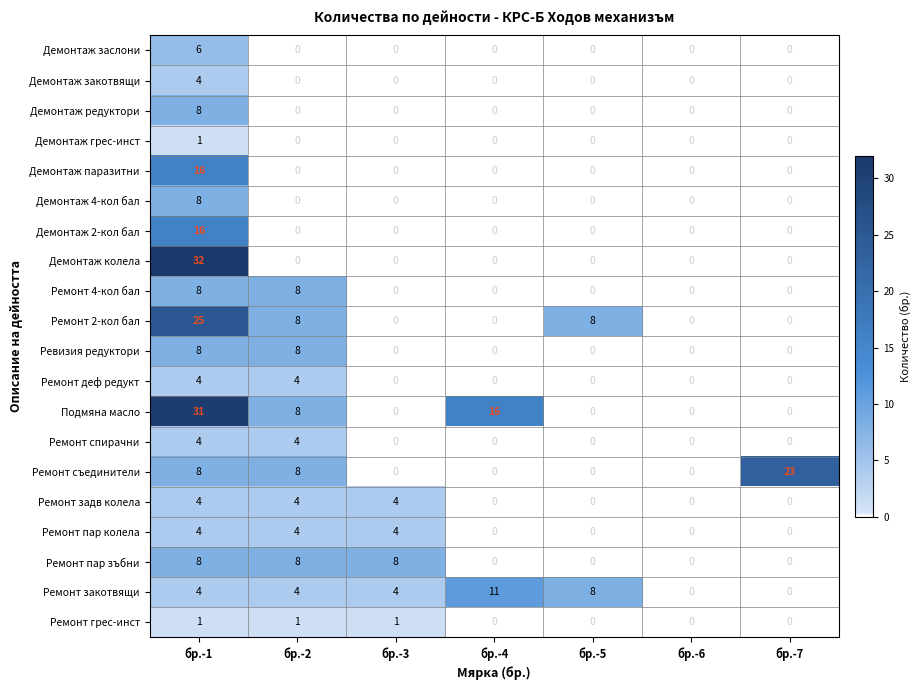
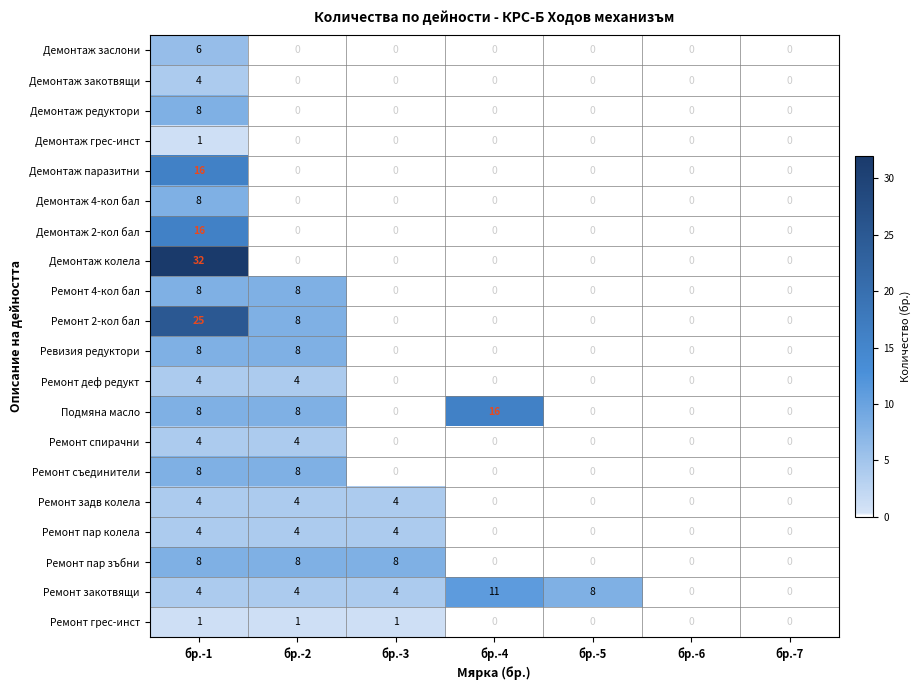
Ремонт 2-кол бал, бр.-5: 8 -> 0
Подмяна масло, бр.-1: 31 -> 8
Ремонт съединители, бр.-7: 23 -> 0
